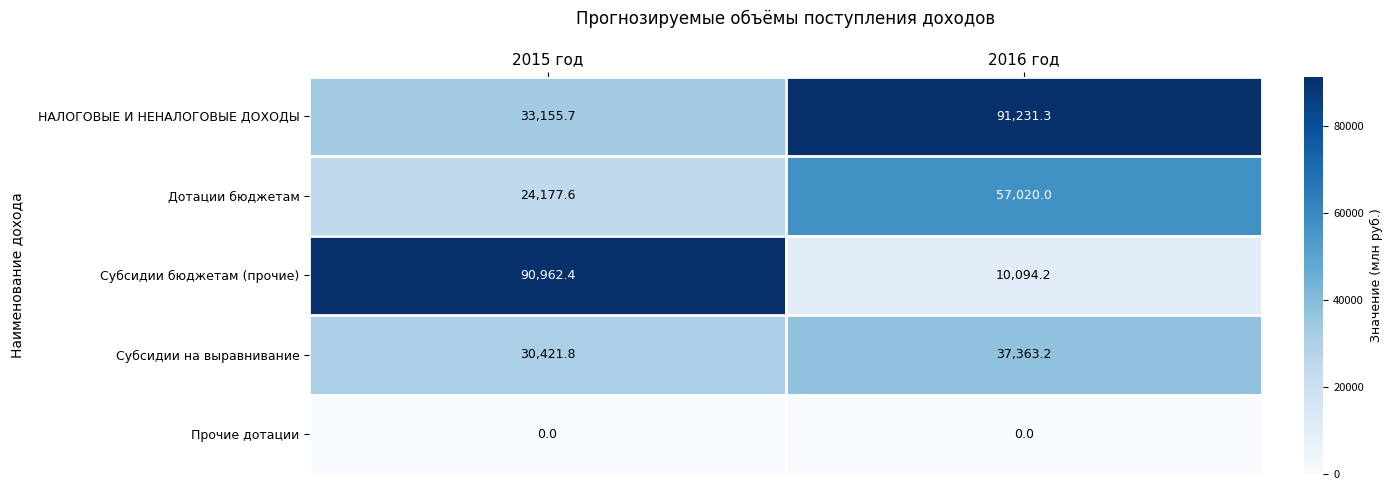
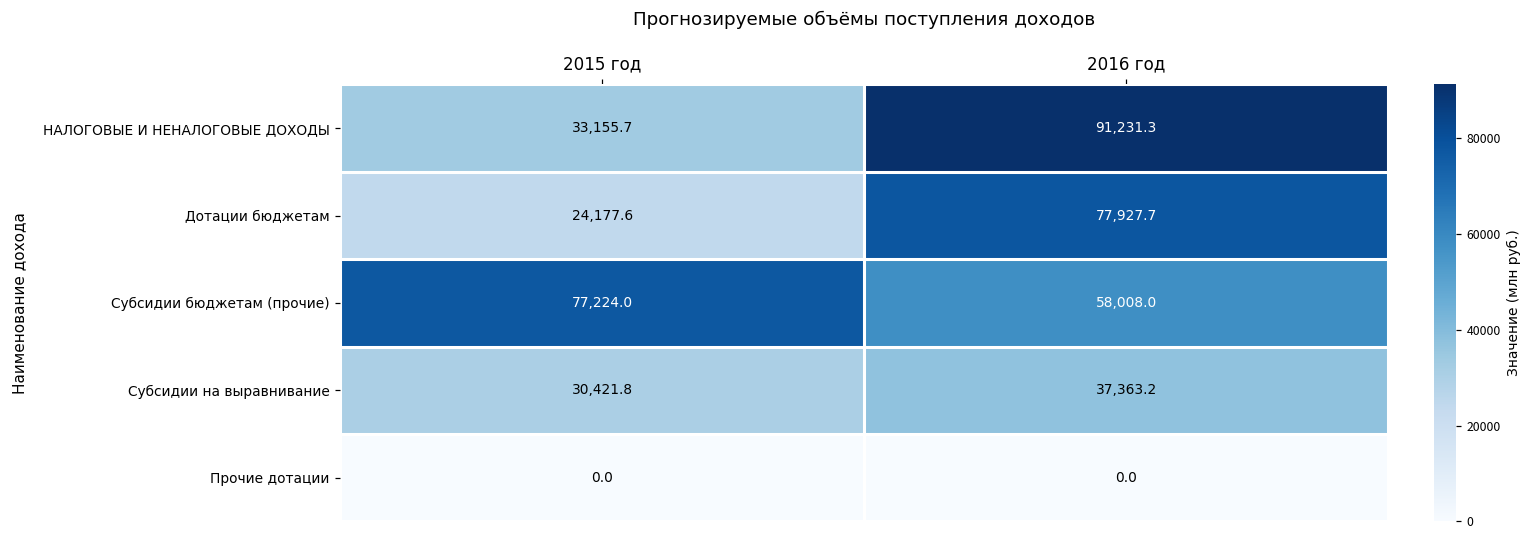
Дотации бюджетам, 2016 год: 57,020.0 -> 77,927.7
Субсидии бюджетам (прочие), 2015 год: 90,962.4 -> 77,224.0
Субсидии бюджетам (прочие), 2016 год: 10,094.2 -> 58,008.0
